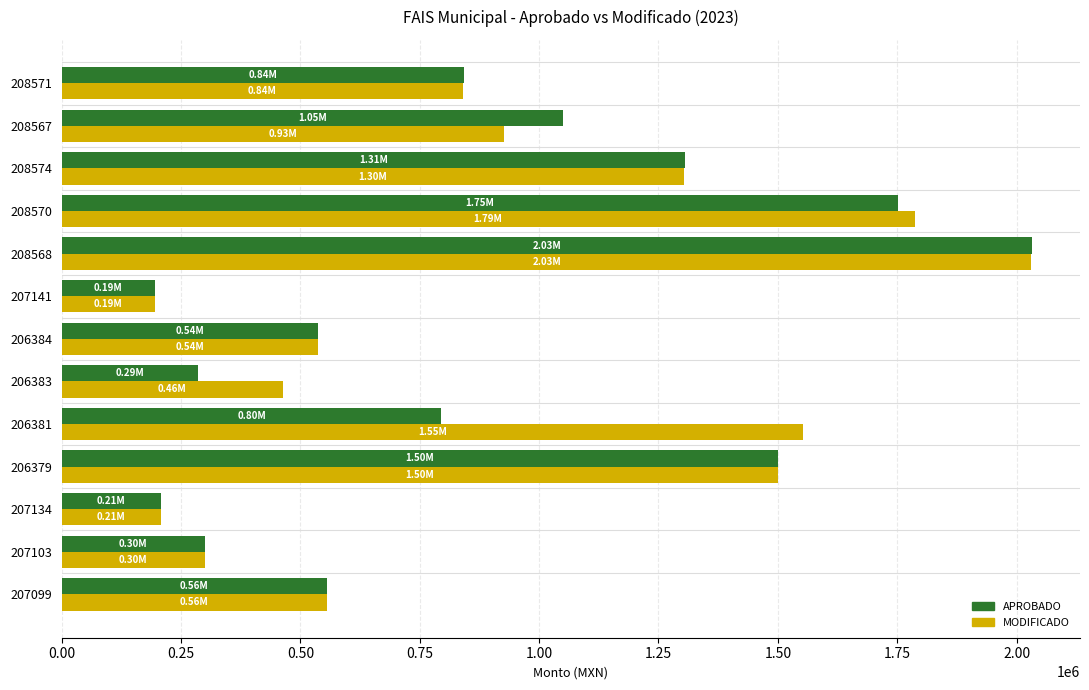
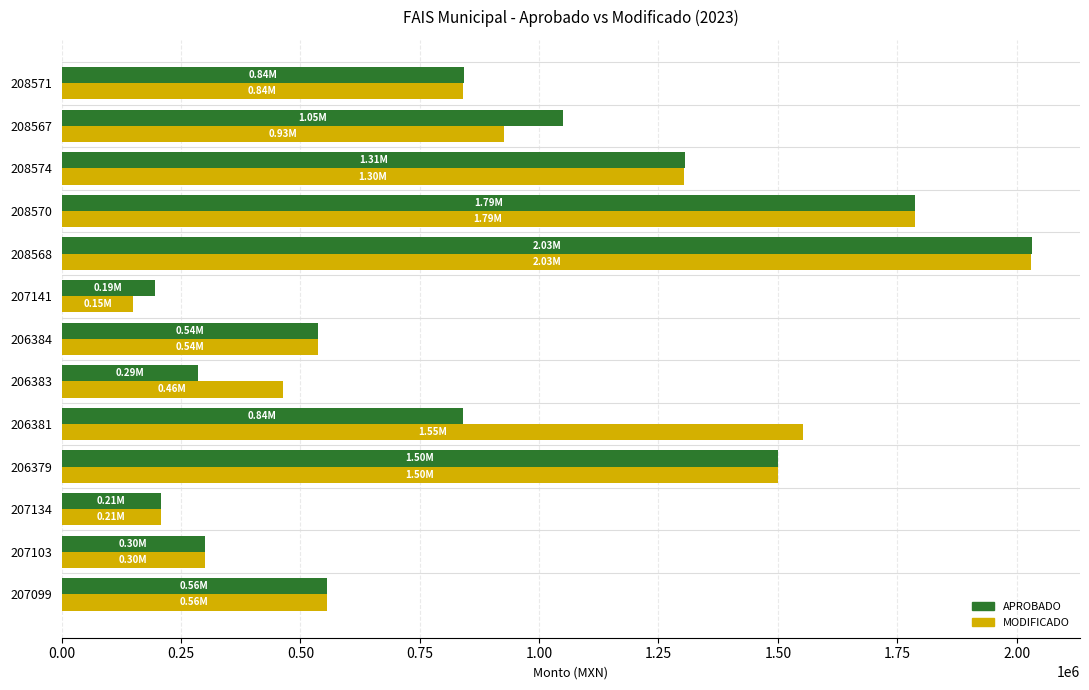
APROBADO, 208570: 1.75M -> 1.79M
MODIFICADO, 207141: 0.19M -> 0.15M
APROBADO, 206381: 0.80M -> 0.84M
